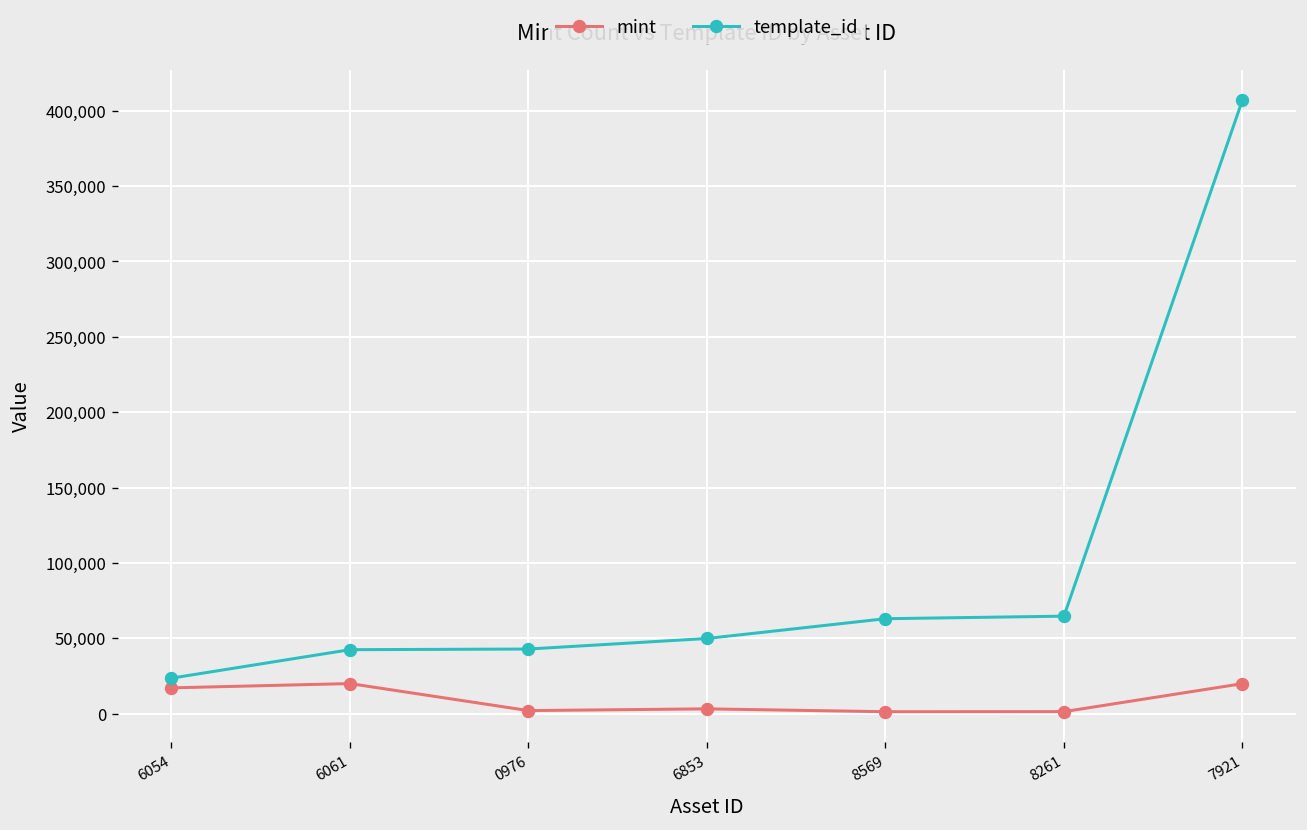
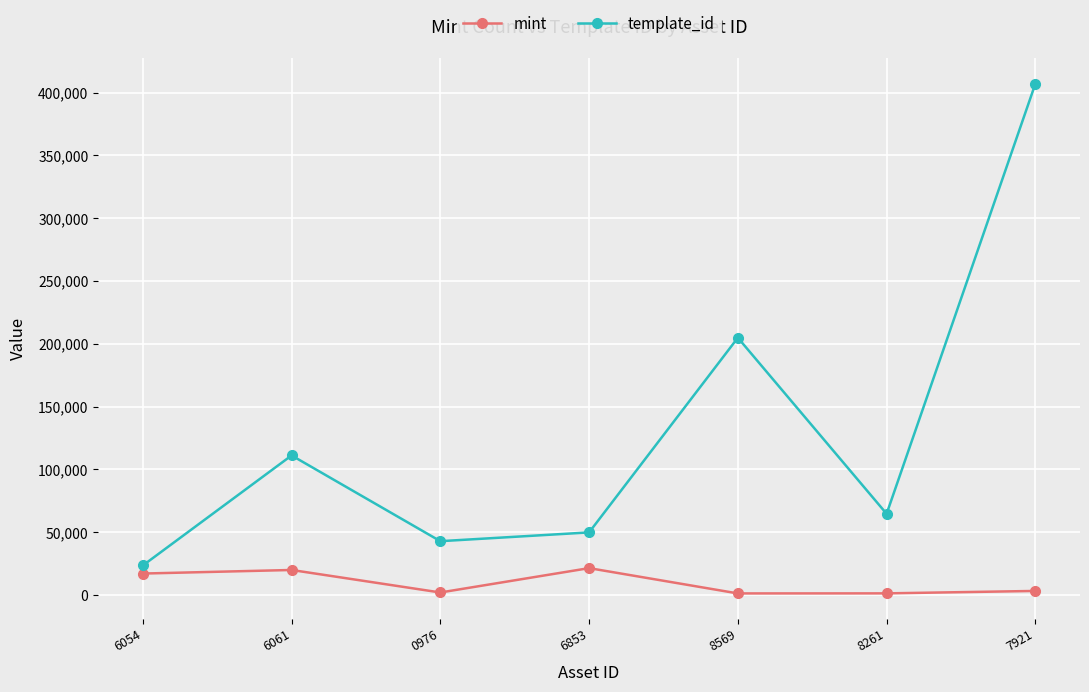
template_id, 6061: 42,000 -> 111,000
mint, 6853: 3,000 -> 21,000
template_id, 8569: 63,000 -> 205,000
mint, 7921: 20,000 -> 3,000
